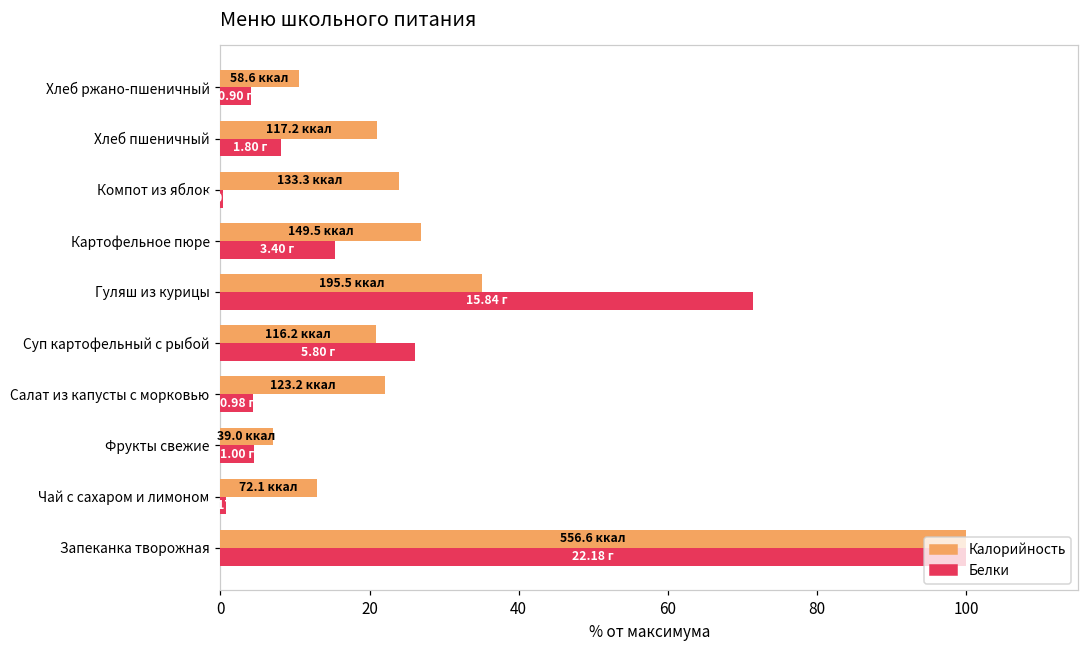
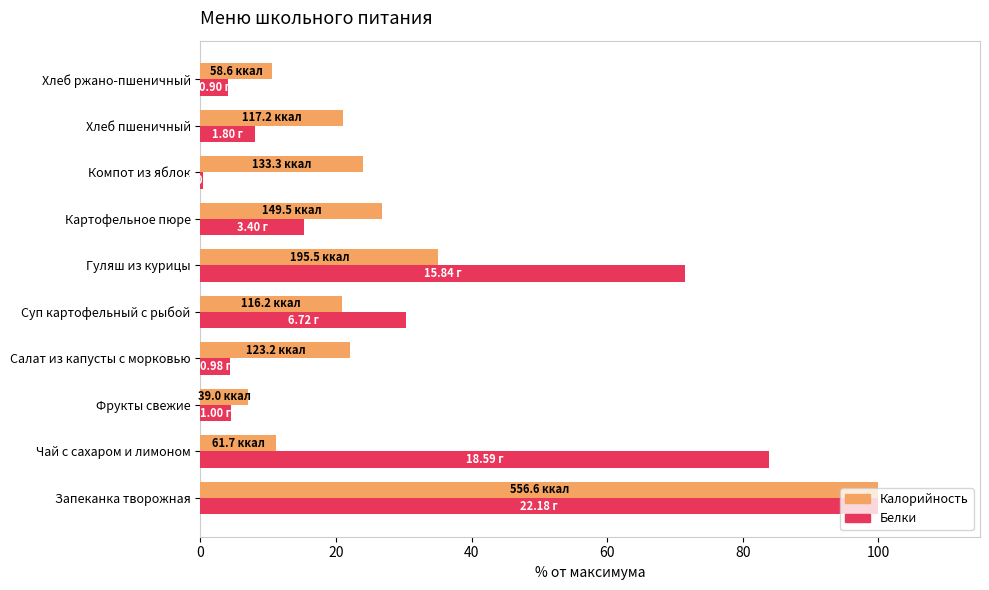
Белки, Суп картофельный с рыбой: 5.80 -> 6.72
Калорийность, Чай с сахаром и лимоном: 72.1 -> 61.7
Белки, Чай с сахаром и лимоном: 1 -> 84
